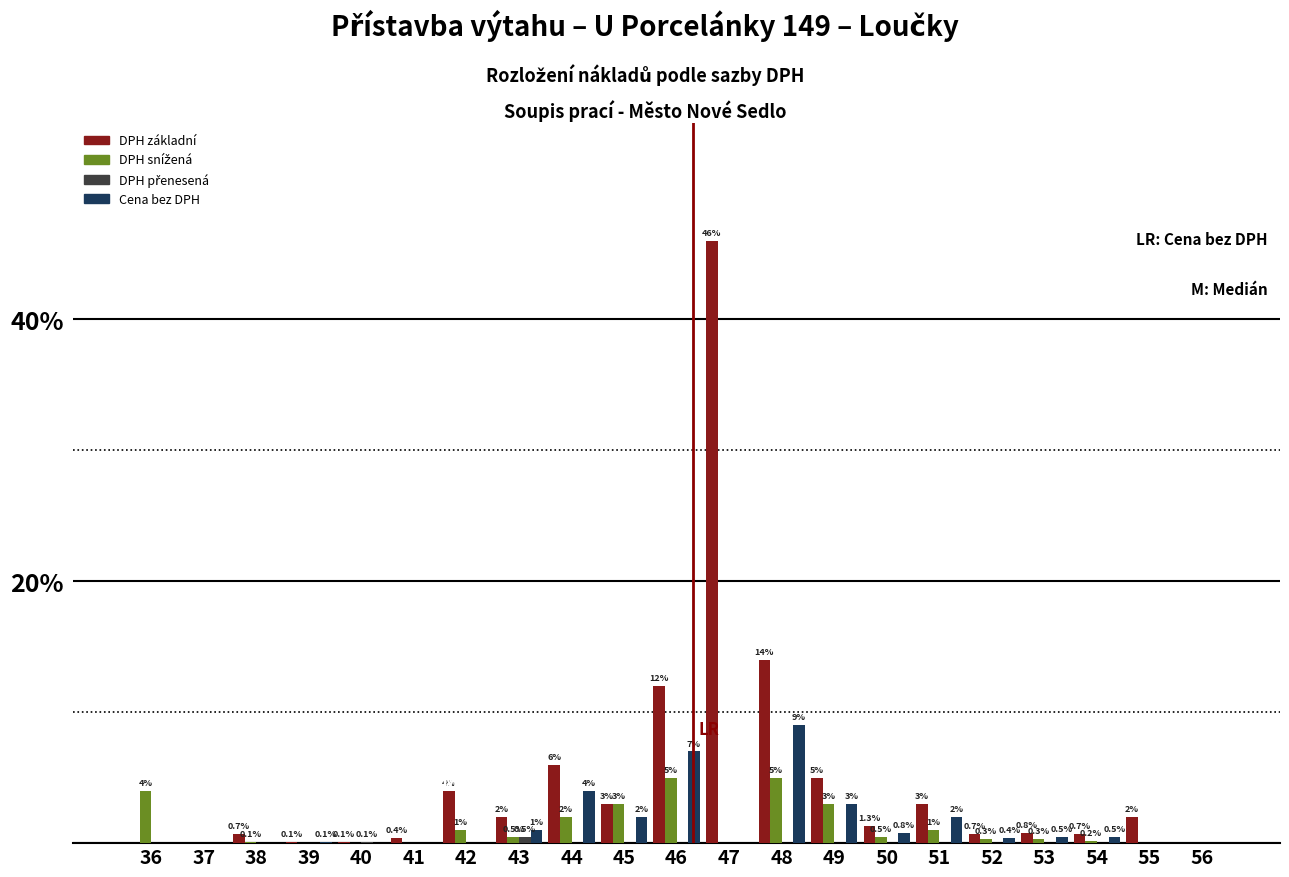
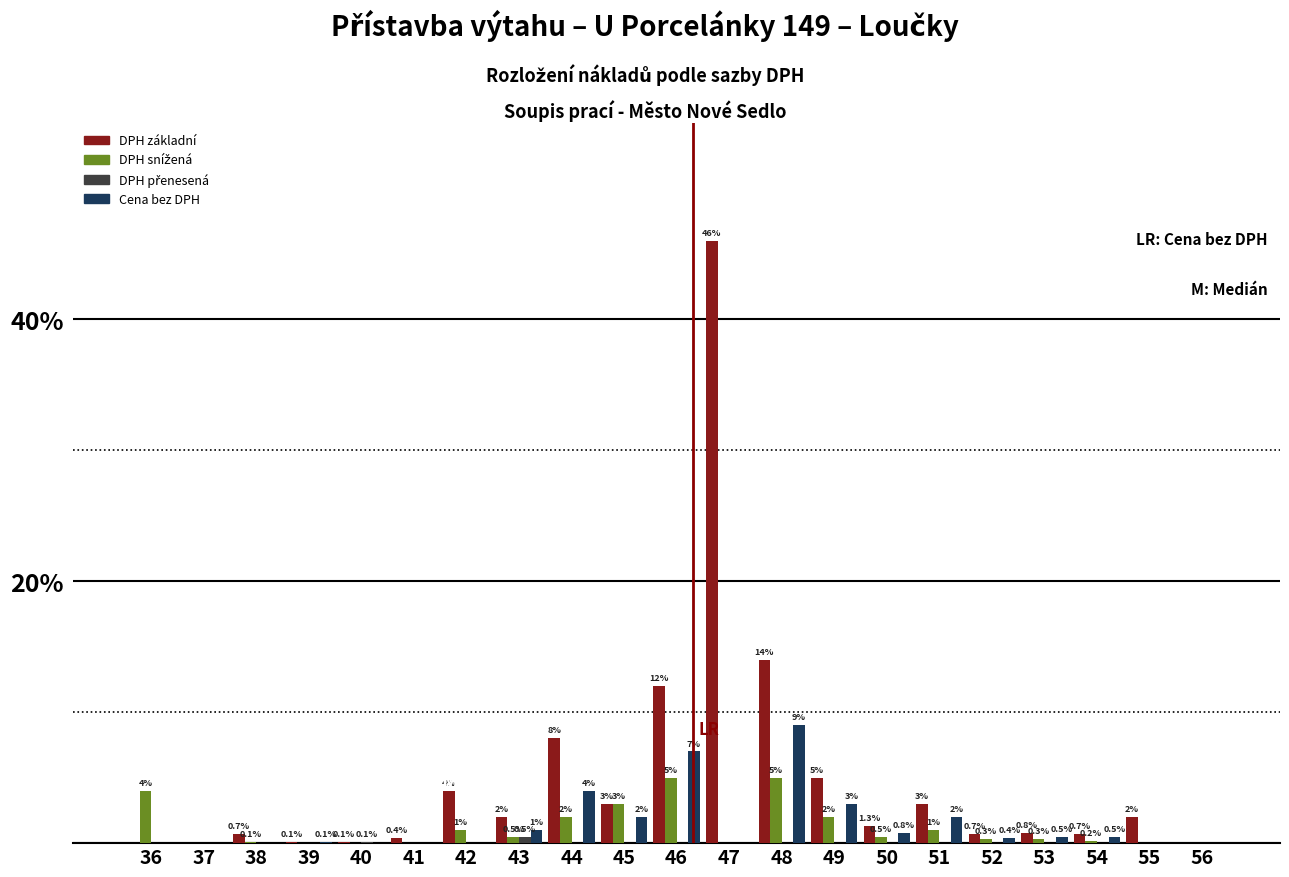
DPH základní, 44: 6% -> 8%
DPH snížená, 49: 3% -> 2%
